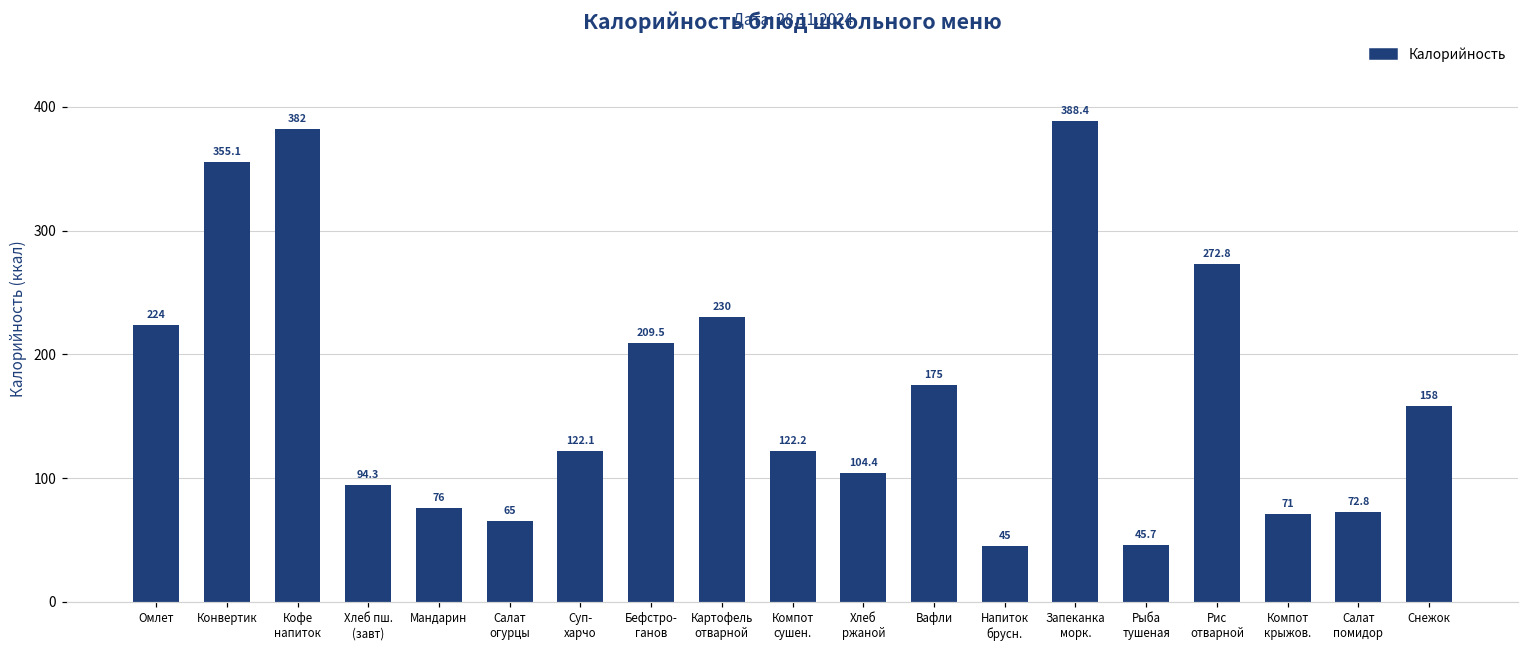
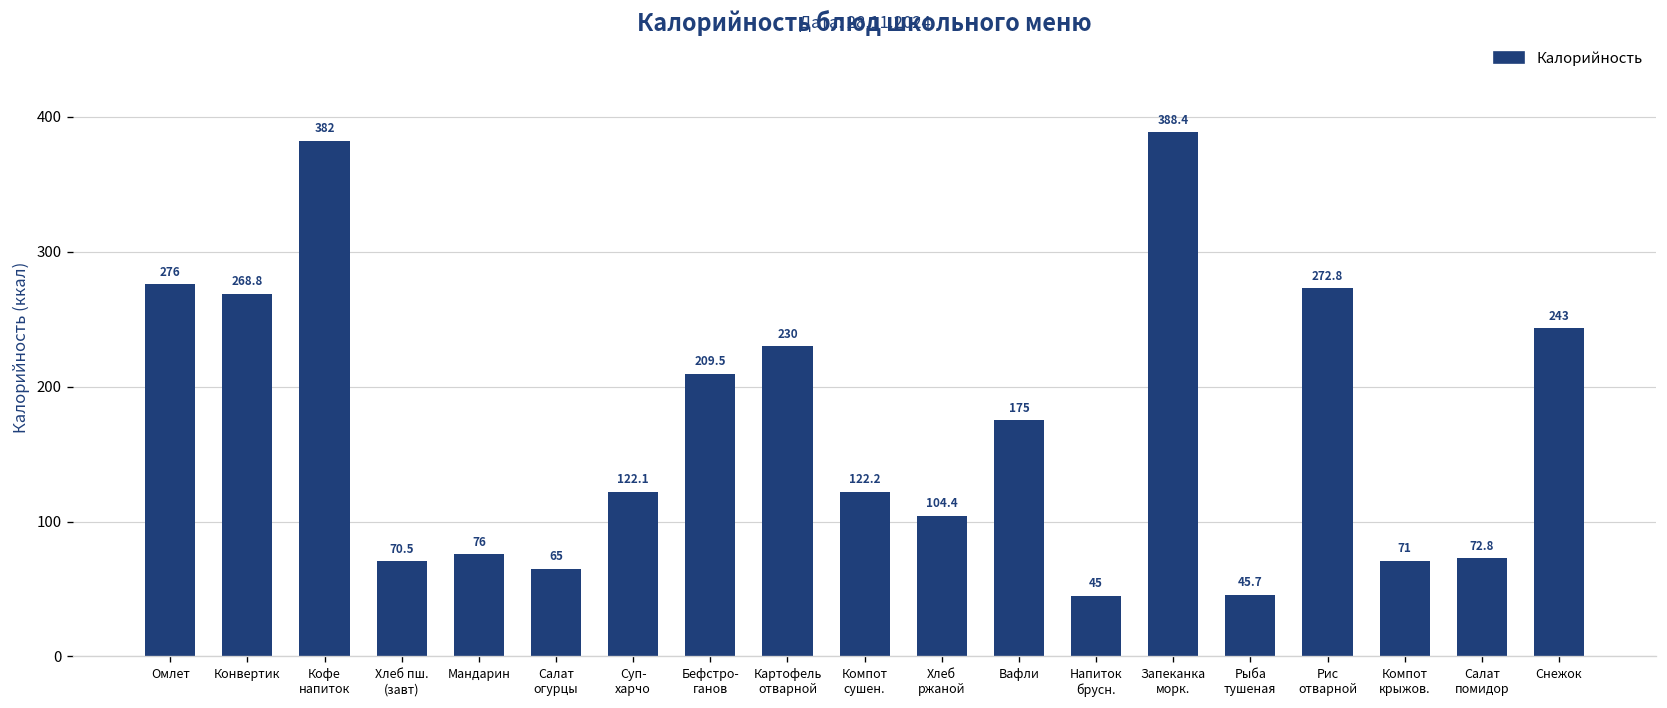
Омлет: 224 -> 276
Конвертик: 355.1 -> 268.8
Хлеб пш. (завт): 94.3 -> 70.5
Снежок: 158 -> 243
